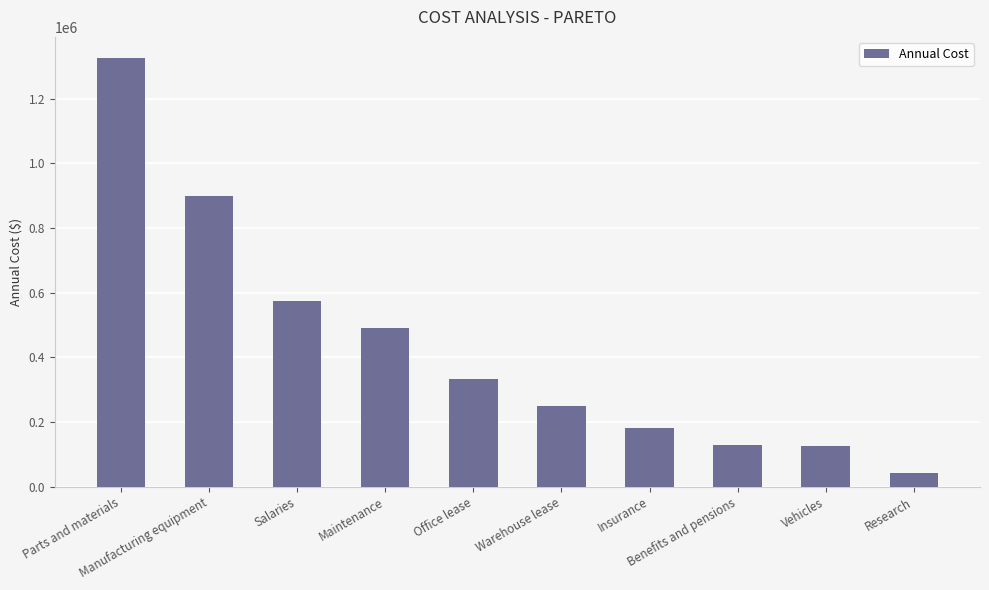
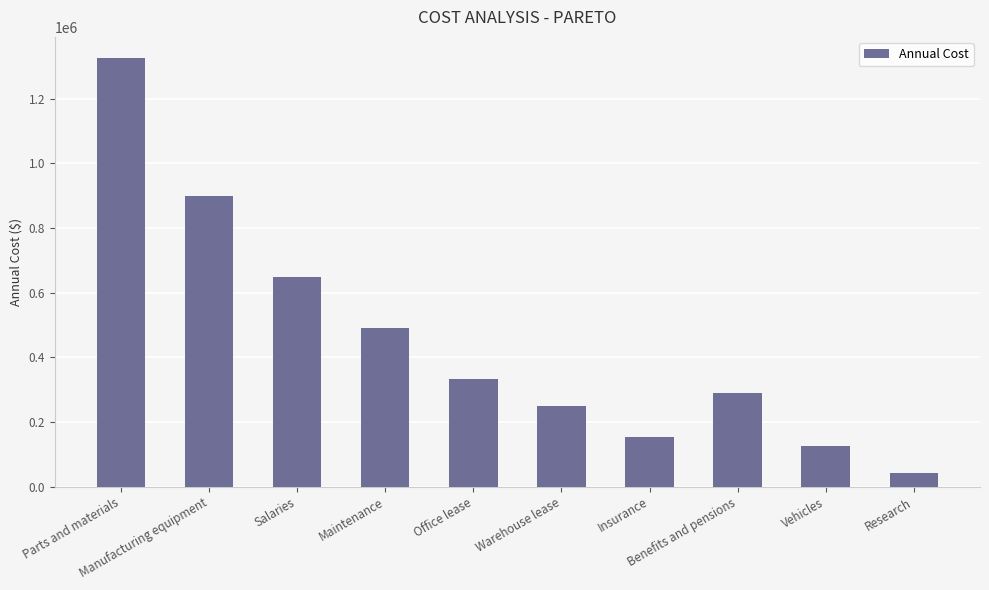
Salaries: 580000 -> 650000
Insurance: 180000 -> 150000
Benefits and pensions: 130000 -> 290000
